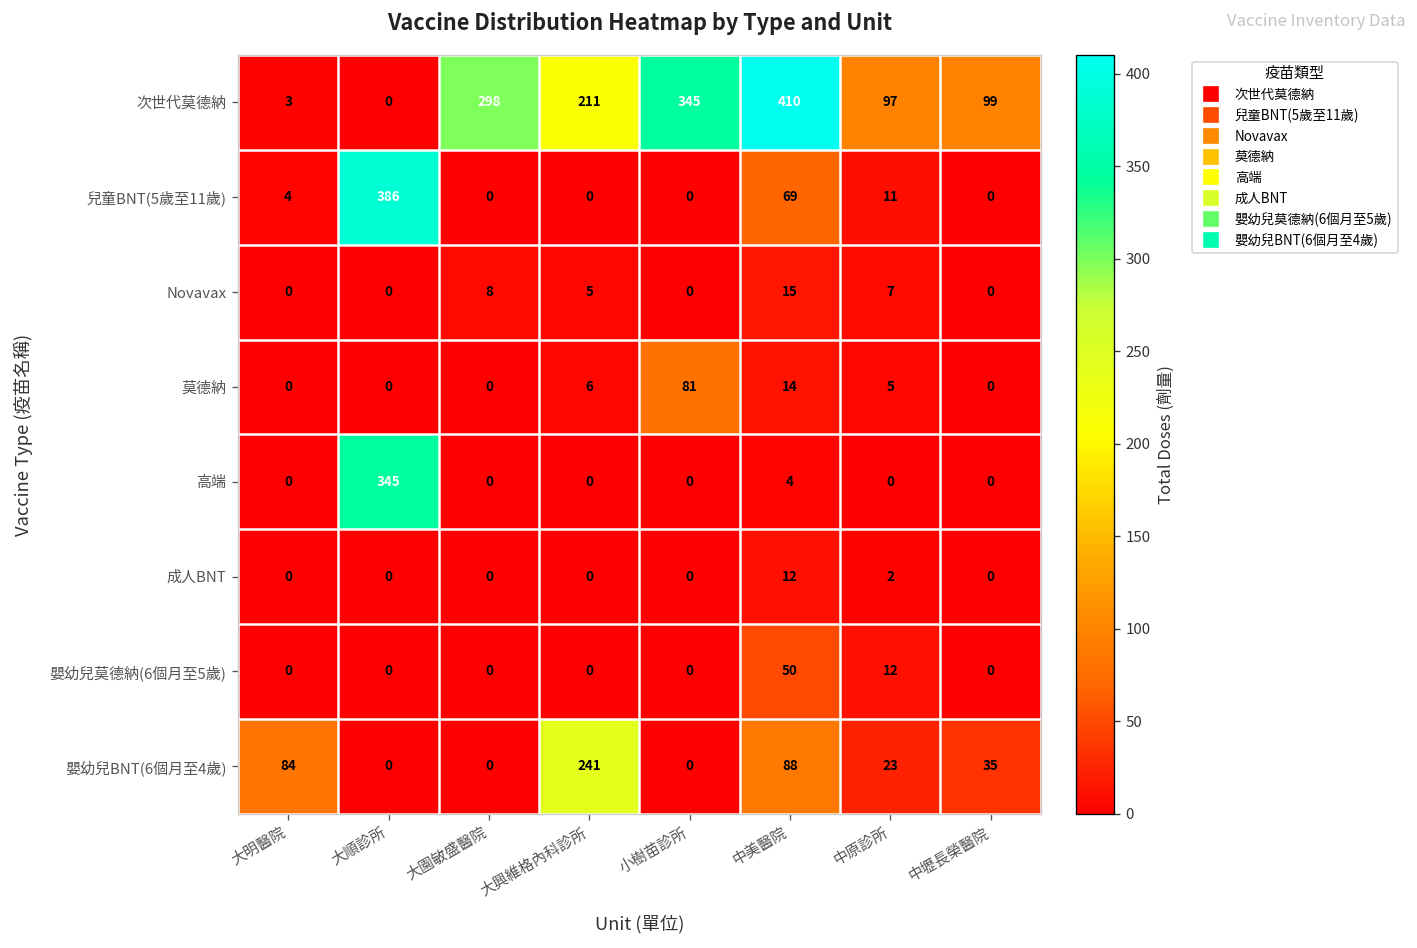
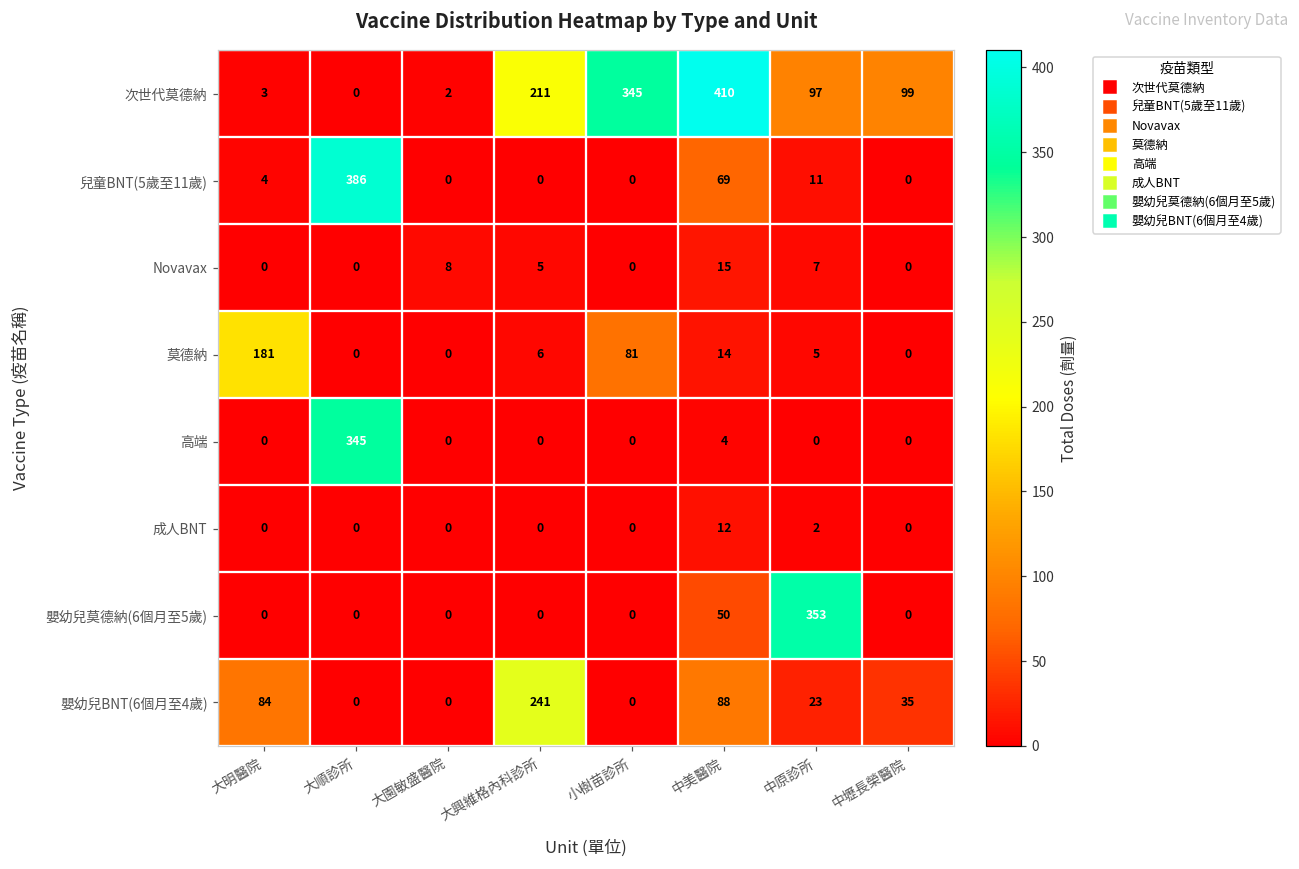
次世代莫德納, 大園敏盛醫院: 298 -> 2
莫德納, 大明醫院: 0 -> 181
嬰幼兒莫德納(6個月至5歲), 中原診所: 12 -> 353
